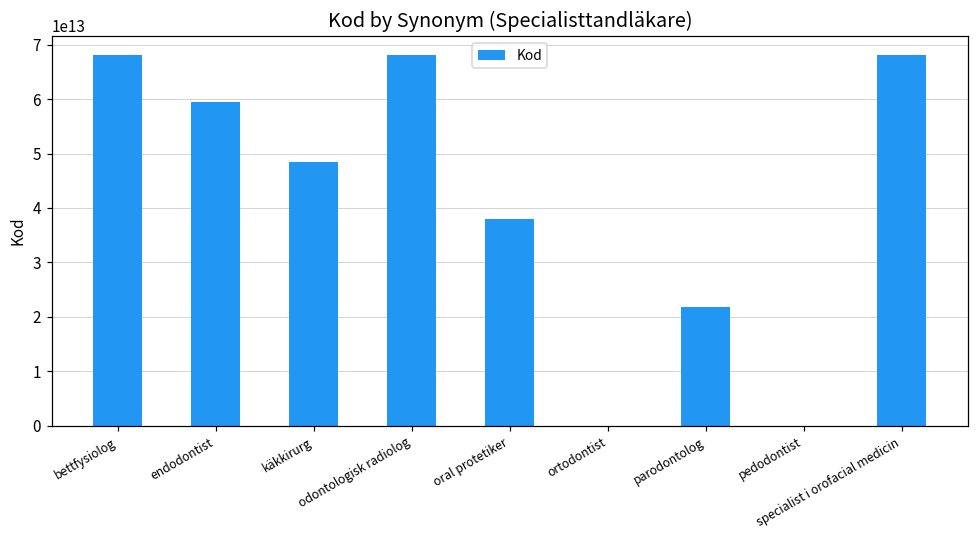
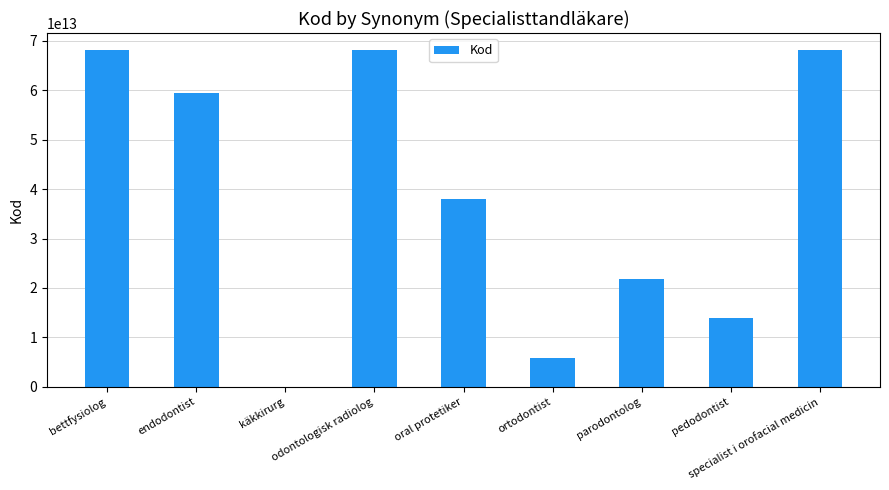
käkkirurg: 48000000000000 -> 0
ortodontist: 0 -> 6000000000000
pedodontist: 0 -> 14000000000000
